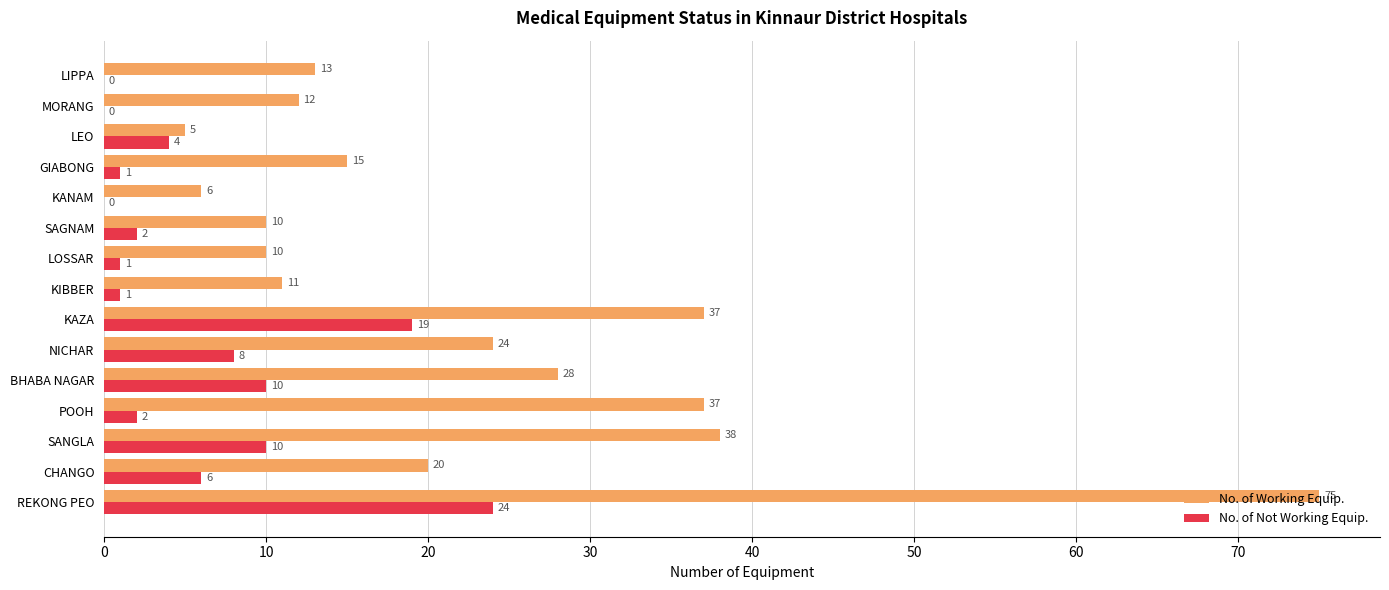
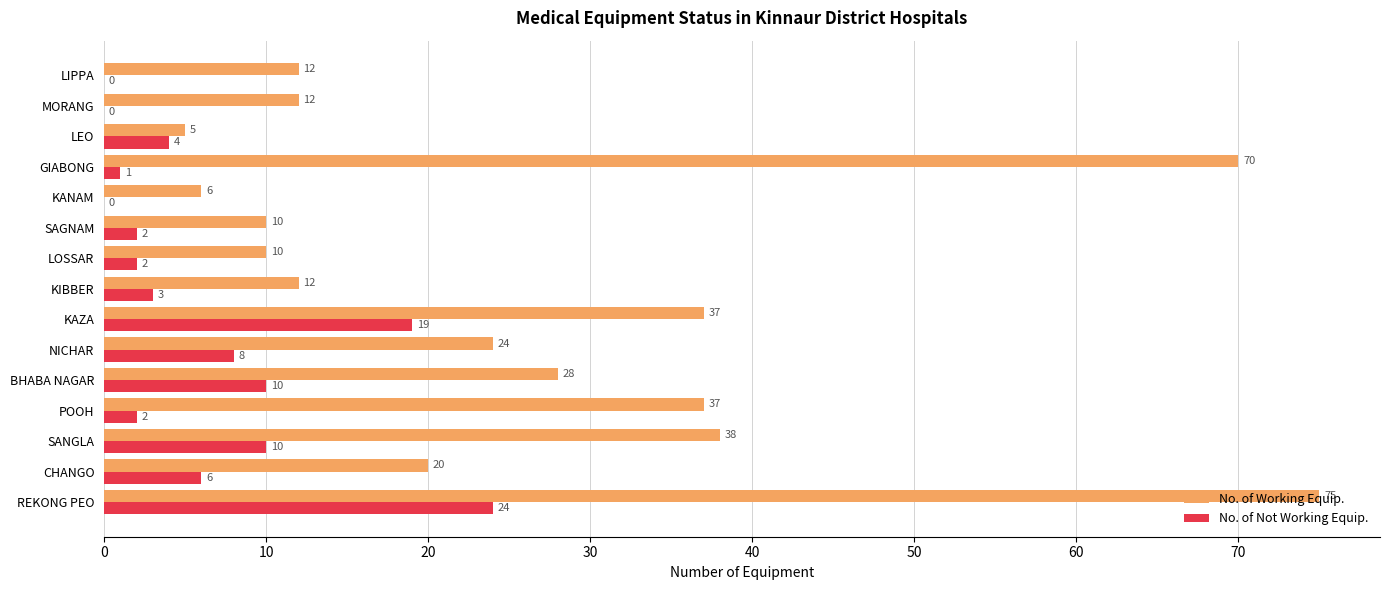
No. of Working Equip., LIPPA: 13 -> 12
No. of Working Equip., GIABONG: 15 -> 70
No. of Not Working Equip., LOSSAR: 1 -> 2
No. of Working Equip., KIBBER: 11 -> 12
No. of Not Working Equip., KIBBER: 1 -> 3
